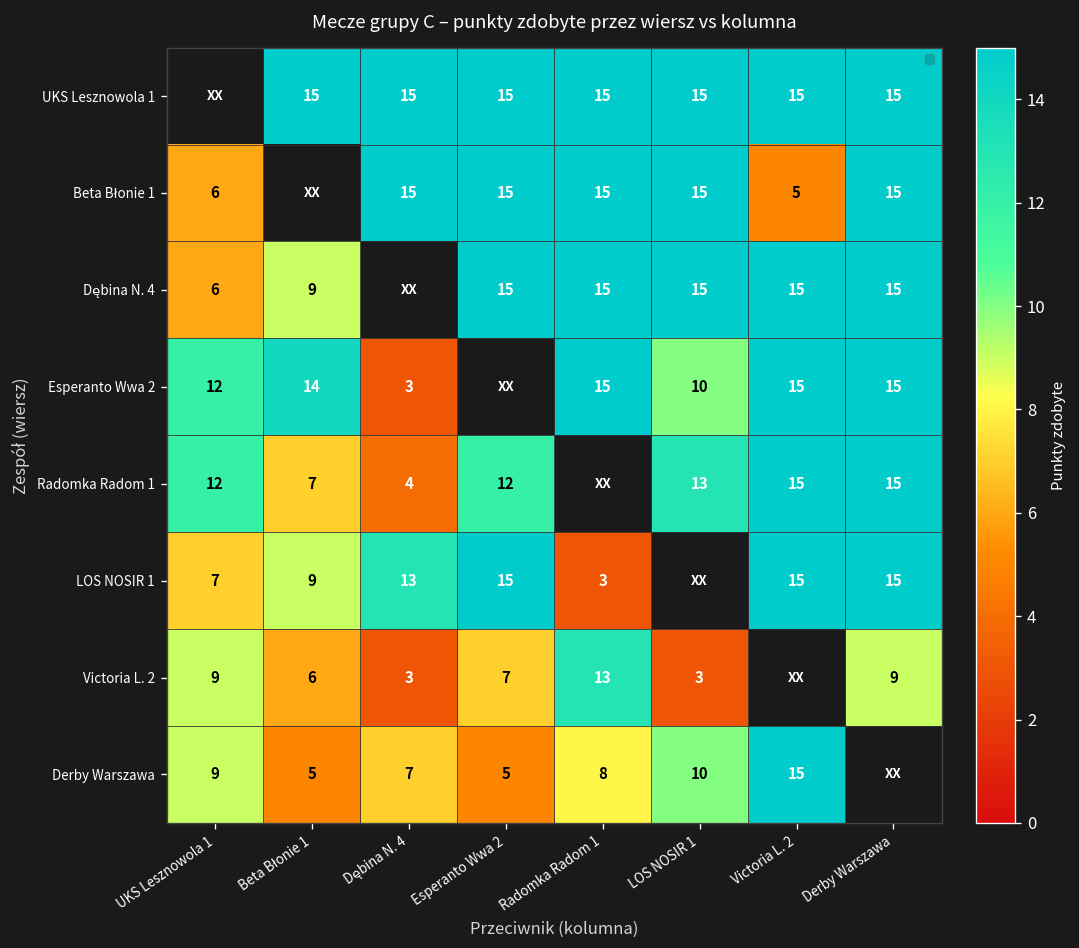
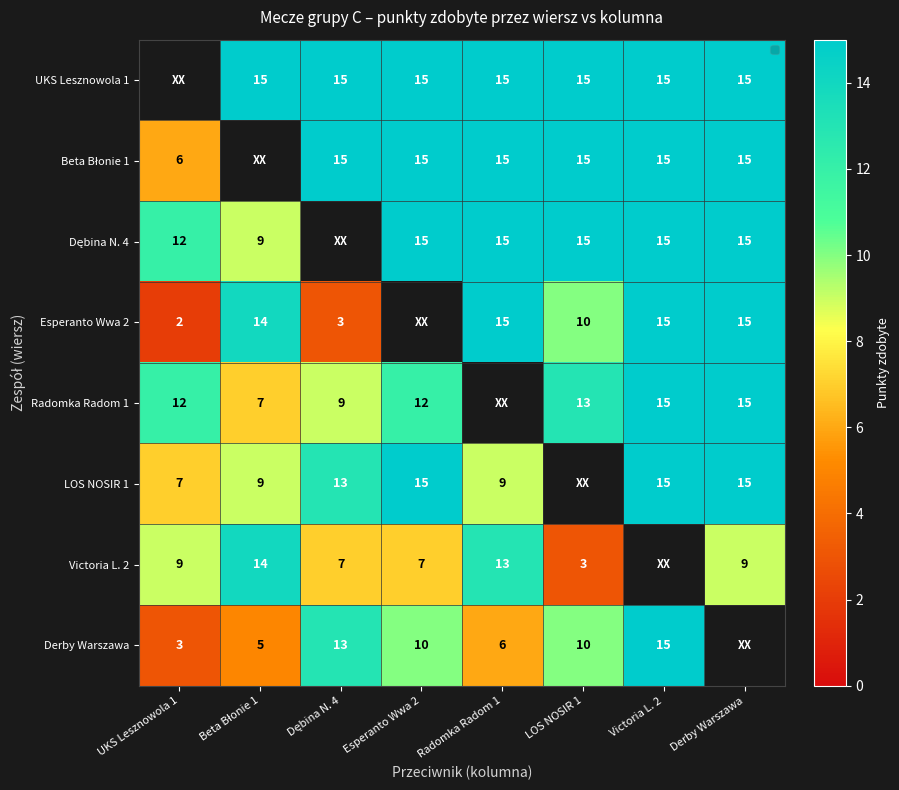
Beta Błonie 1, Victoria L. 2: 5 -> 15
Dębina N. 4, UKS Lesznowola 1: 6 -> 12
Esperanto Wwa 2, UKS Lesznowola 1: 12 -> 2
Radomka Radom 1, Dębina N. 4: 4 -> 9
LOS NOSIR 1, Radomka Radom 1: 3 -> 9
Victoria L. 2, Beta Błonie 1: 6 -> 14
Victoria L. 2, Dębina N. 4: 3 -> 7
Derby Warszawa, UKS Lesznowola 1: 9 -> 3
Derby Warszawa, Dębina N. 4: 7 -> 13
Derby Warszawa, Esperanto Wwa 2: 5 -> 10
Derby Warszawa, Radomka Radom 1: 8 -> 6
